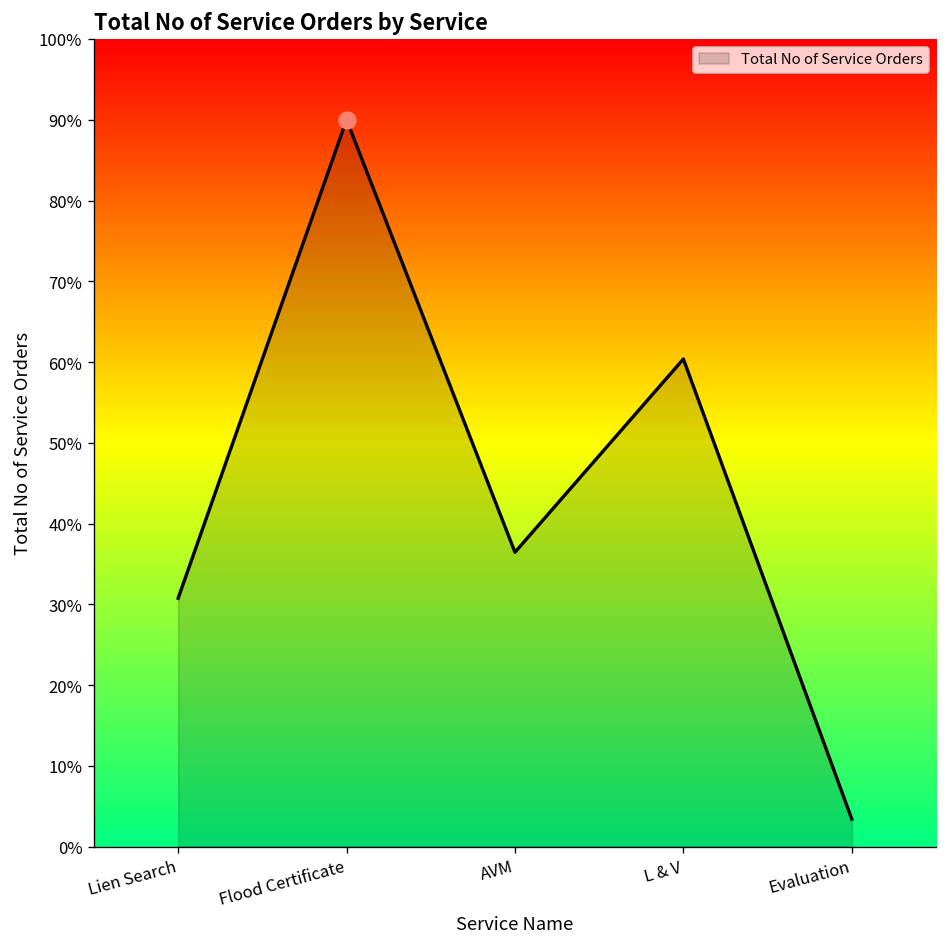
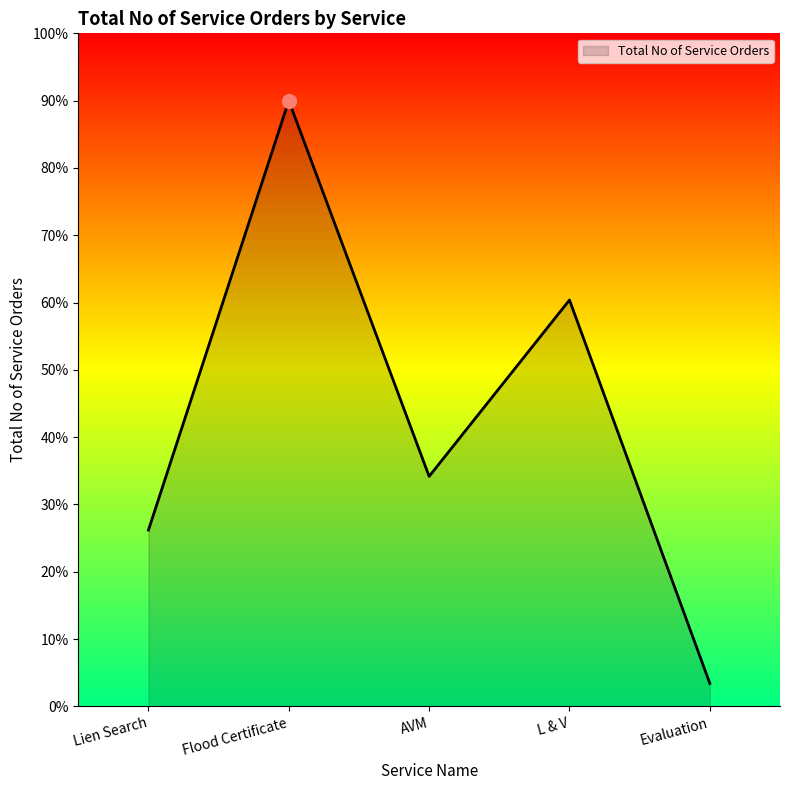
Total No of Service Orders, Lien Search: 31% -> 26%
Total No of Service Orders, AVM: 36% -> 34%
